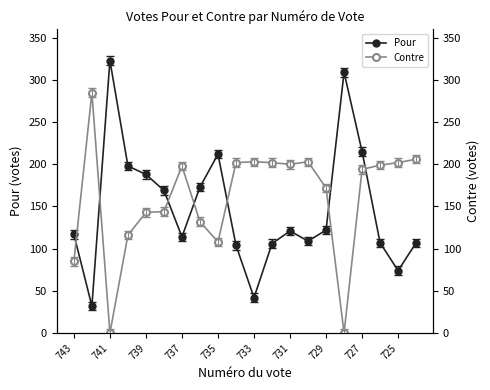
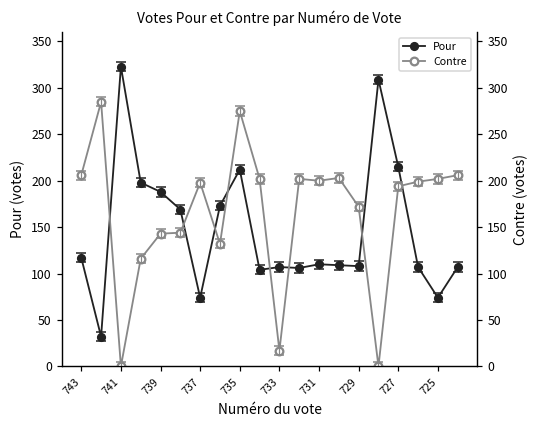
Pour, 737: 110 -> 70
Pour, 733: 40 -> 110
Pour, 731: 120 -> 110
Pour, 729: 120 -> 110
Contre, 743: 90 -> 210
Contre, 735: 110 -> 280
Contre, 733: 200 -> 20
